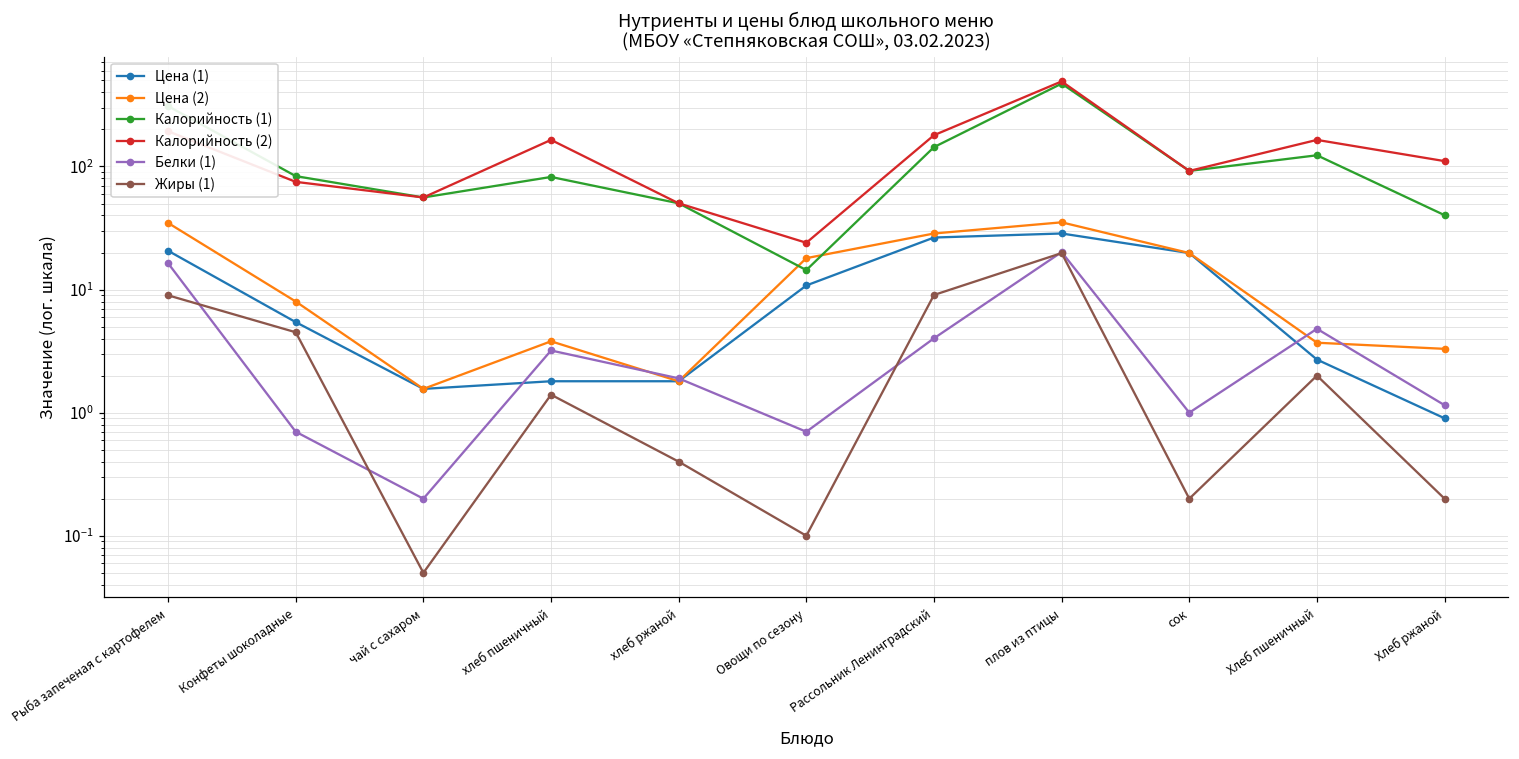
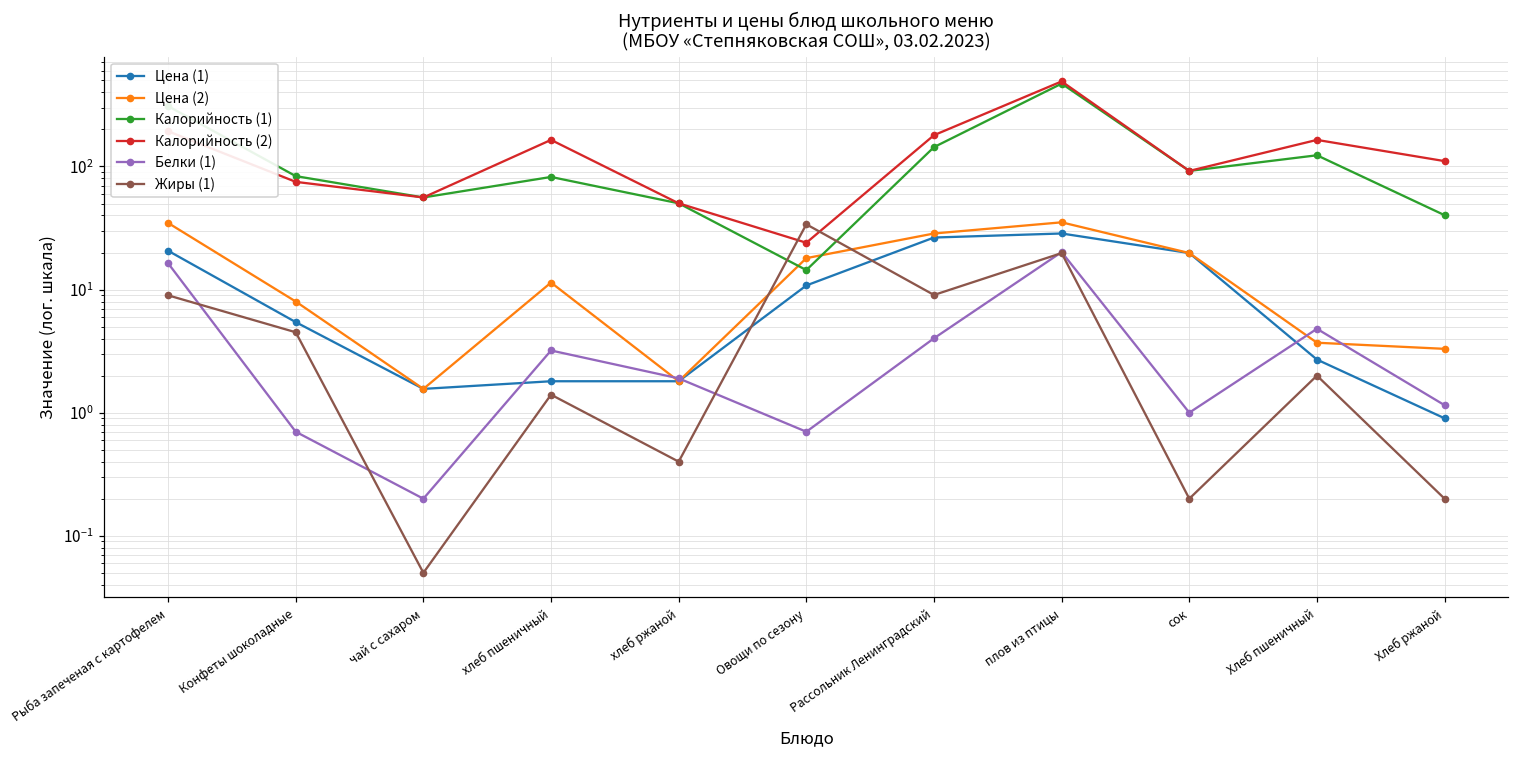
Цена (2), хлеб пшеничный: 3.8 -> 11
Жиры (1), Овощи по сезону: 0.1 -> 34
